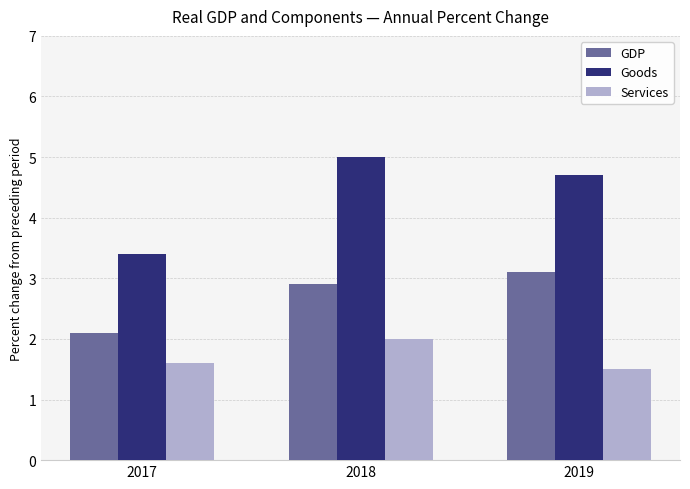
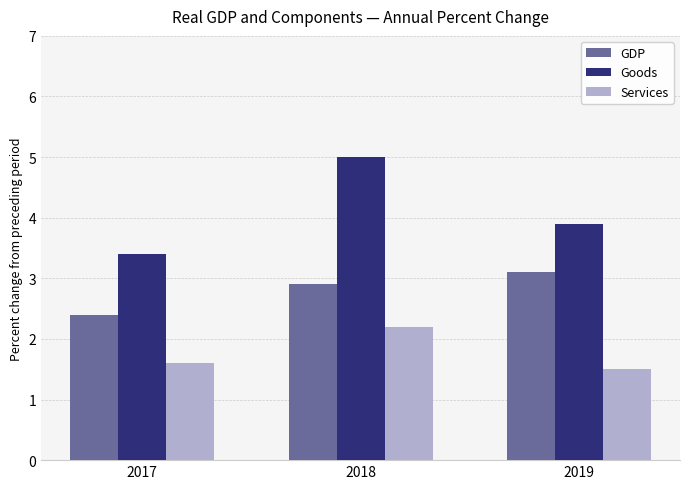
GDP, 2017: 2.1 -> 2.4
Services, 2018: 2.0 -> 2.2
Goods, 2019: 4.7 -> 3.9
